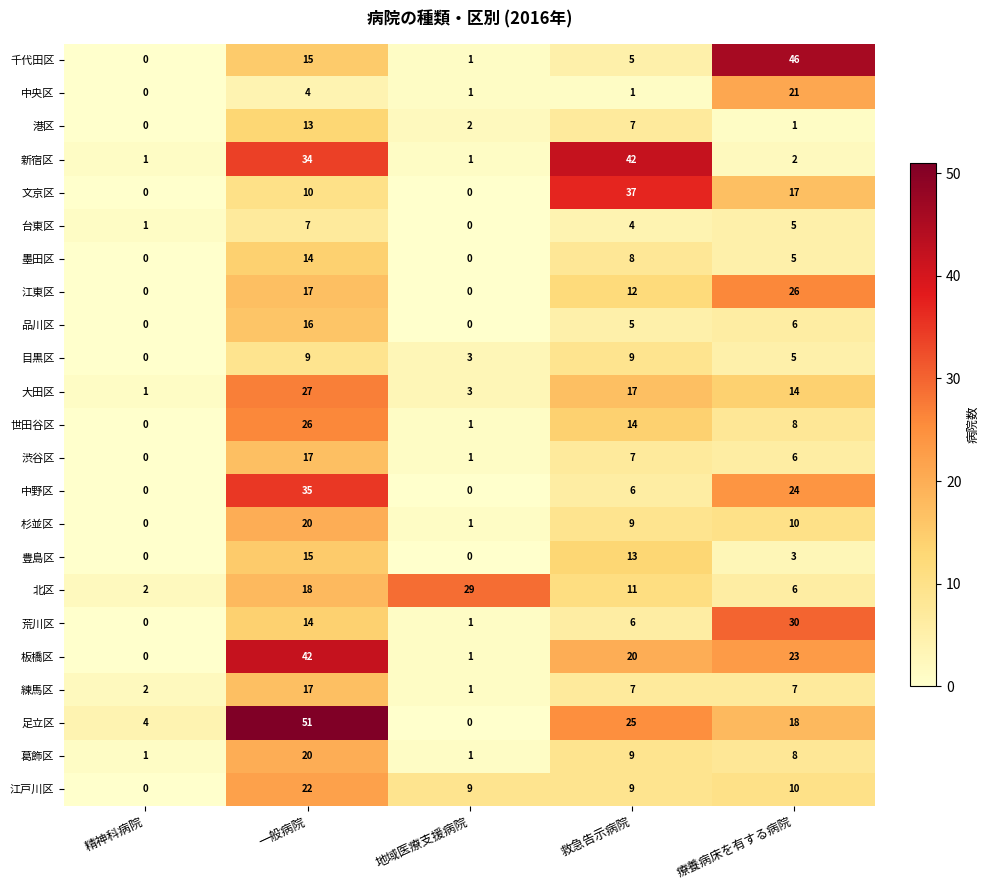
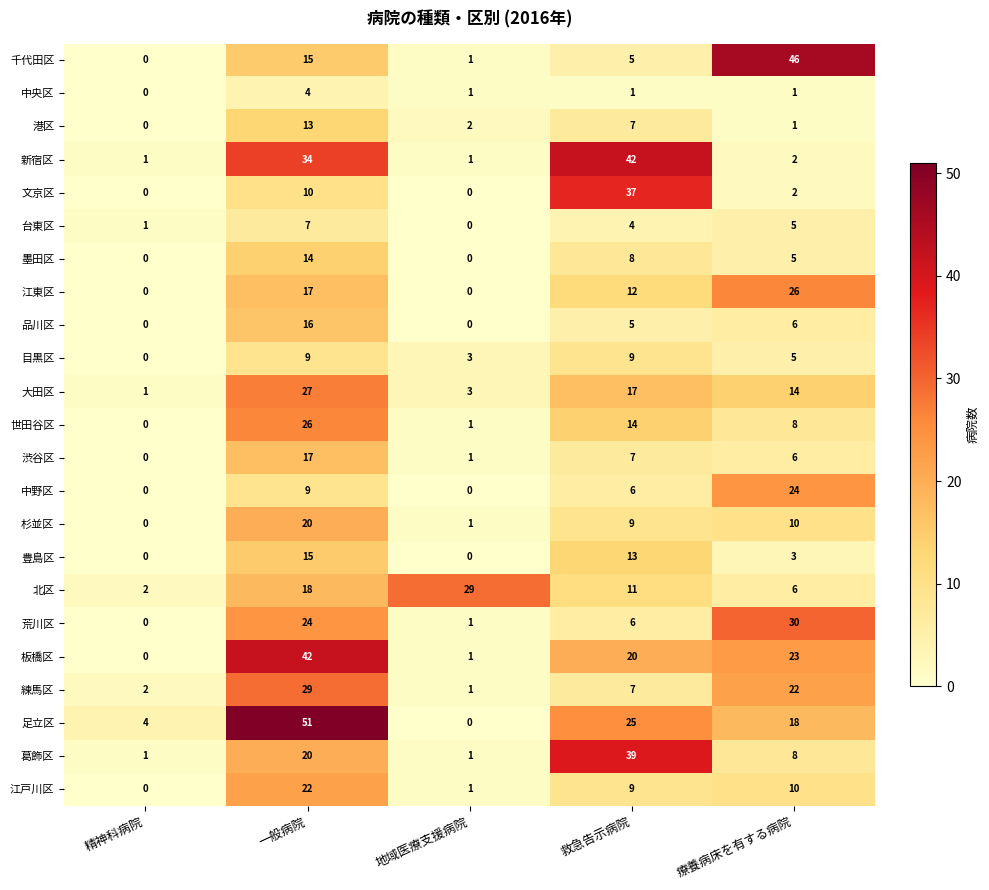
中央区, 療養病床を有する病院: 21 -> 1
文京区, 療養病床を有する病院: 17 -> 2
中野区, 一般病院: 35 -> 9
荒川区, 一般病院: 14 -> 24
練馬区, 一般病院: 17 -> 29
練馬区, 療養病床を有する病院: 7 -> 22
葛飾区, 救急告示病院: 9 -> 39
江戸川区, 地域医療支援病院: 9 -> 1
